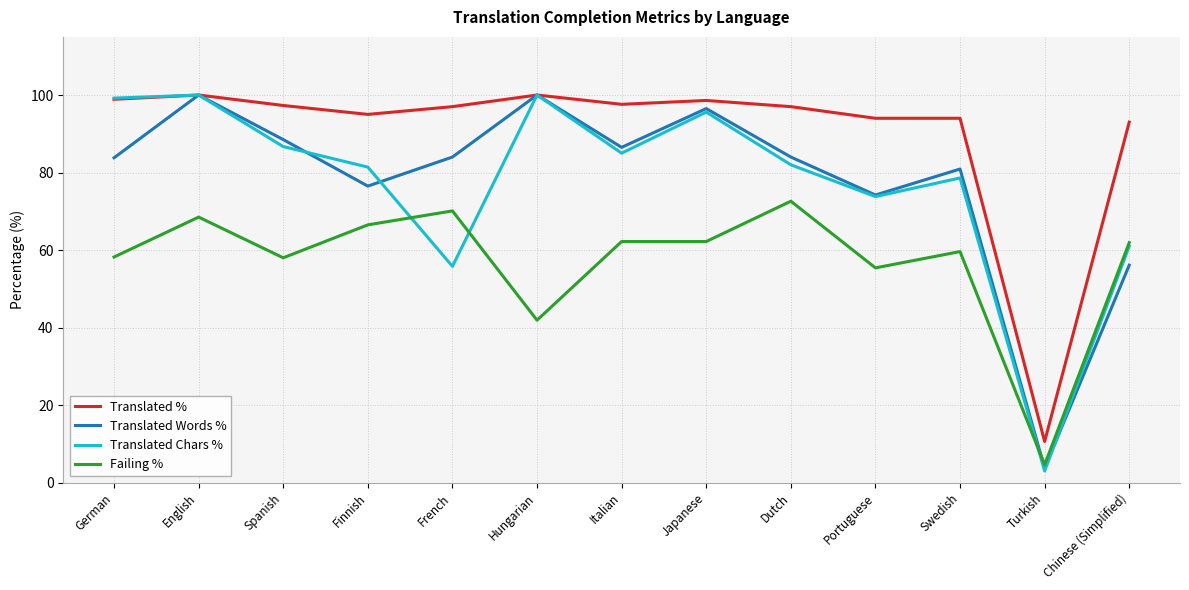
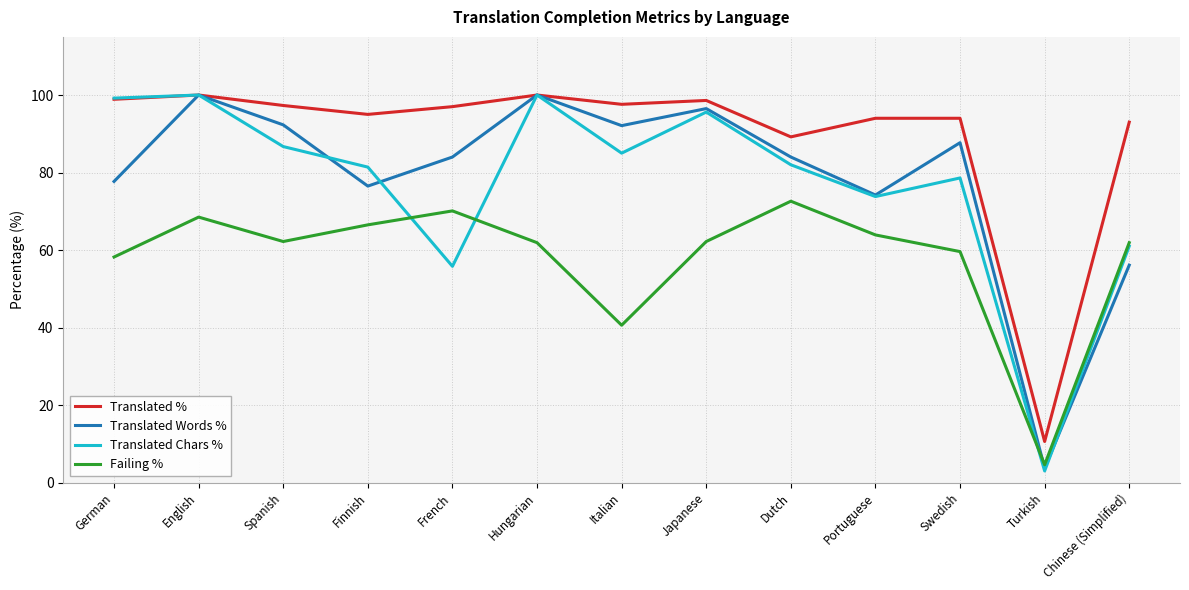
Translated Words %, German: 84 -> 78
Translated Words %, Spanish: 89 -> 92
Failing %, Spanish: 58 -> 62
Failing %, Hungarian: 42 -> 62
Translated Words %, Italian: 87 -> 92
Failing %, Italian: 62 -> 41
Translated %, Dutch: 97 -> 89
Failing %, Portuguese: 55 -> 64
Translated Words %, Swedish: 81 -> 88
